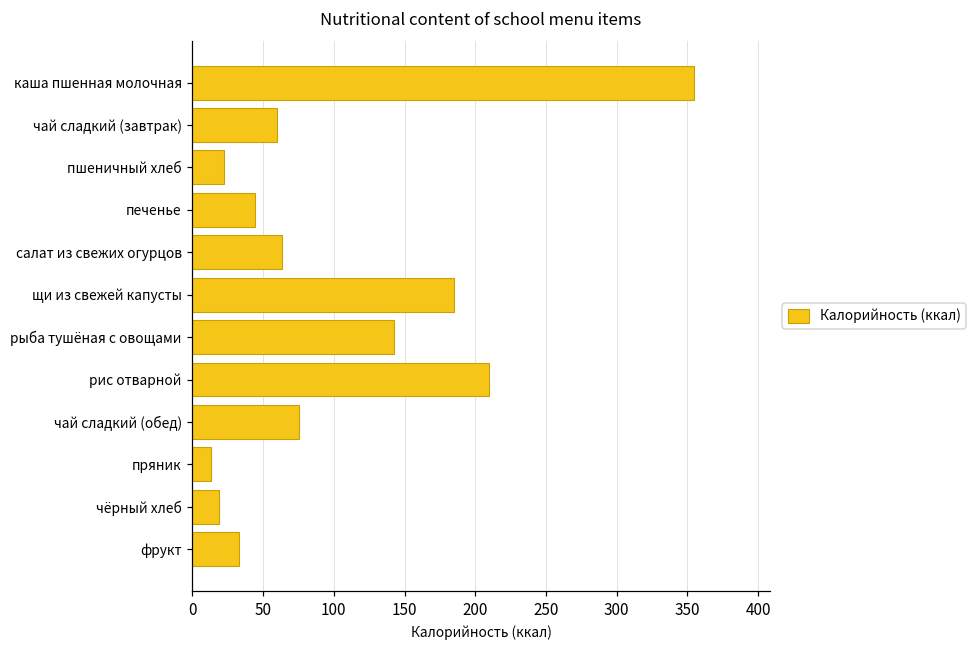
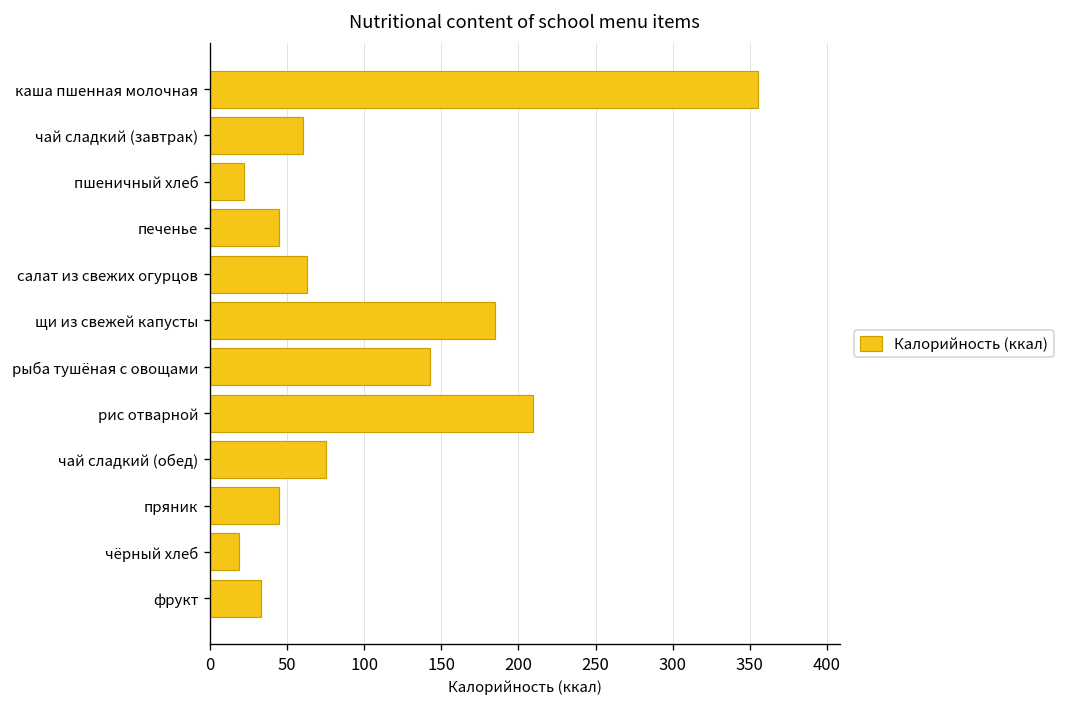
пряник: 13 -> 45
